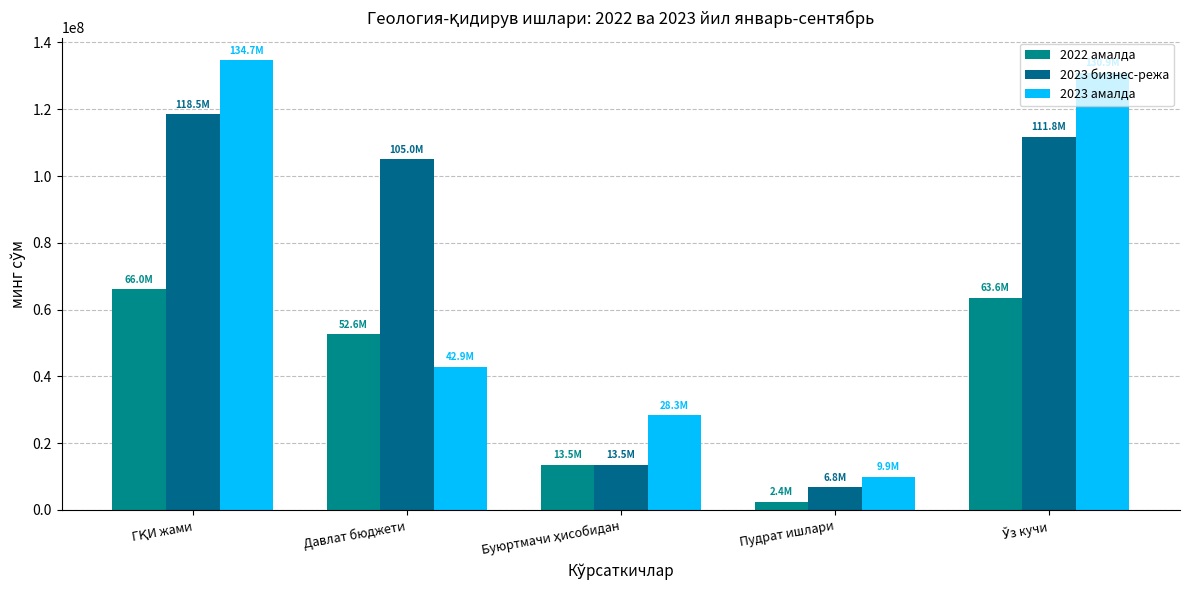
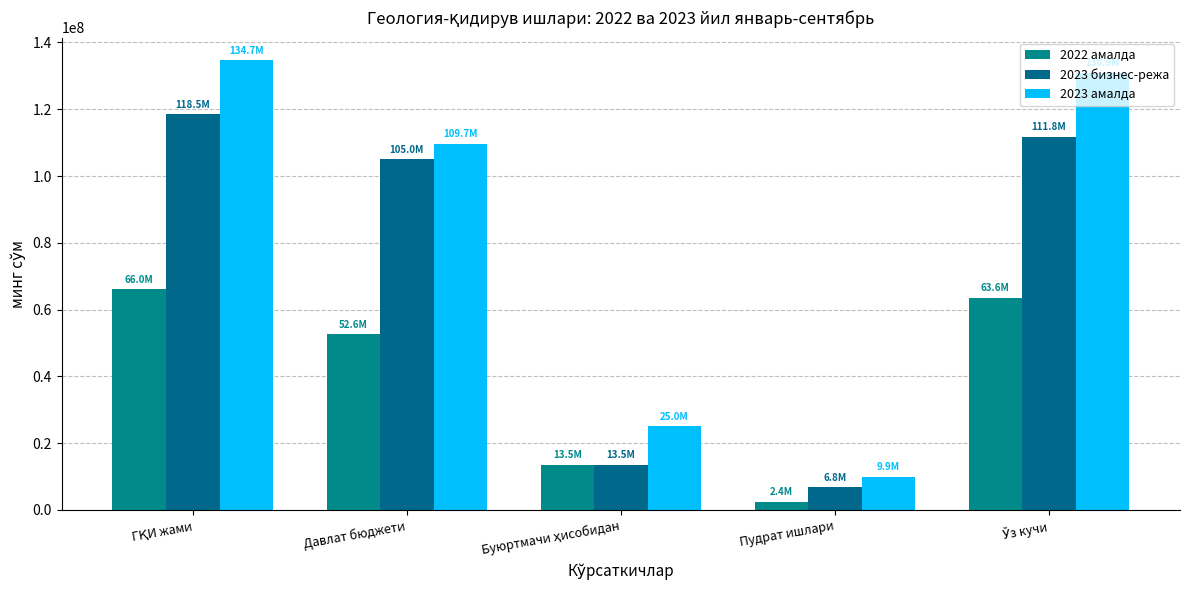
2023 амалда, Давлат бюджети: 42.9M -> 109.7M
2023 амалда, Буюртмачи ҳисобидан: 28.3M -> 25.0M
